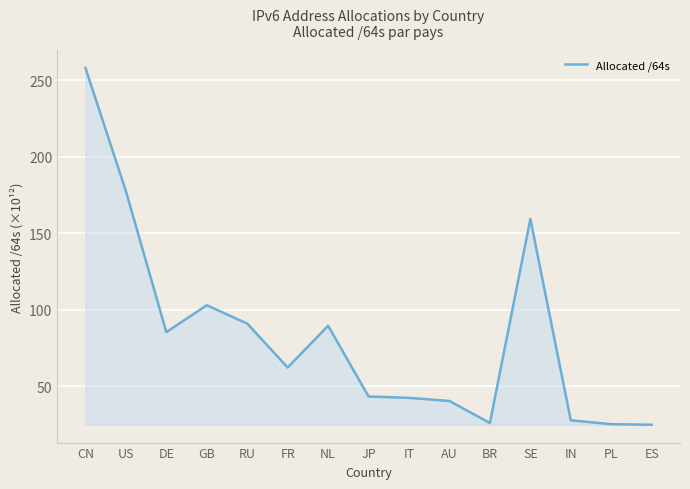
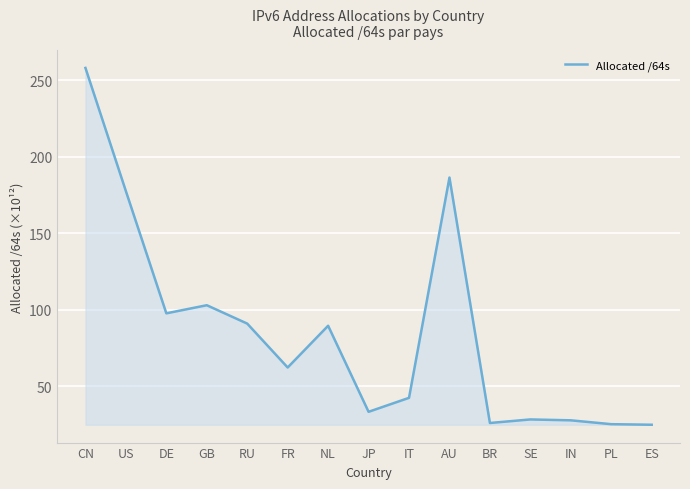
DE: 85 -> 98
JP: 43 -> 33
AU: 41 -> 186
SE: 159 -> 28
